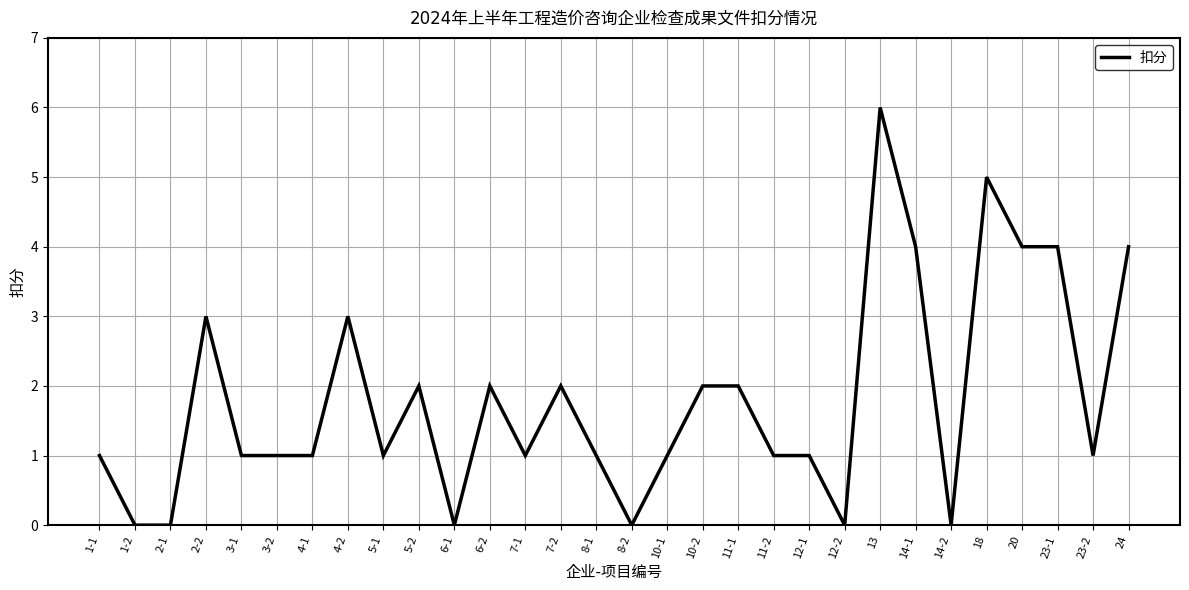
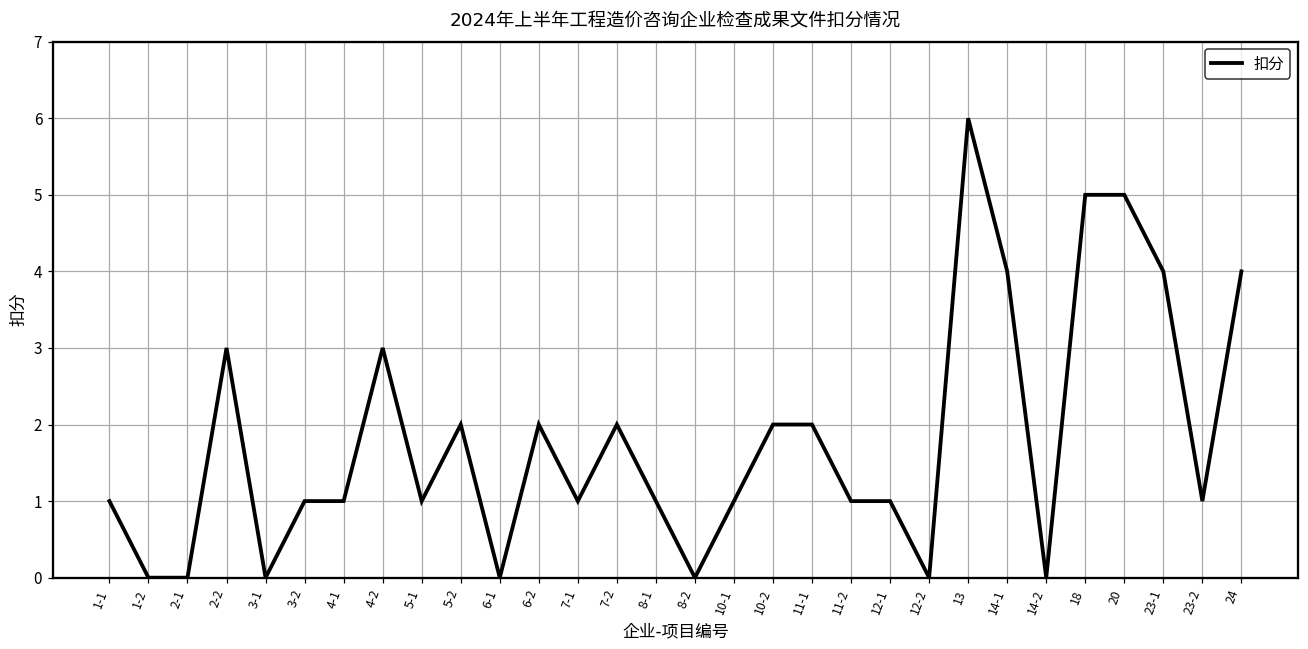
3-1: 1 -> 0
20: 4 -> 5
